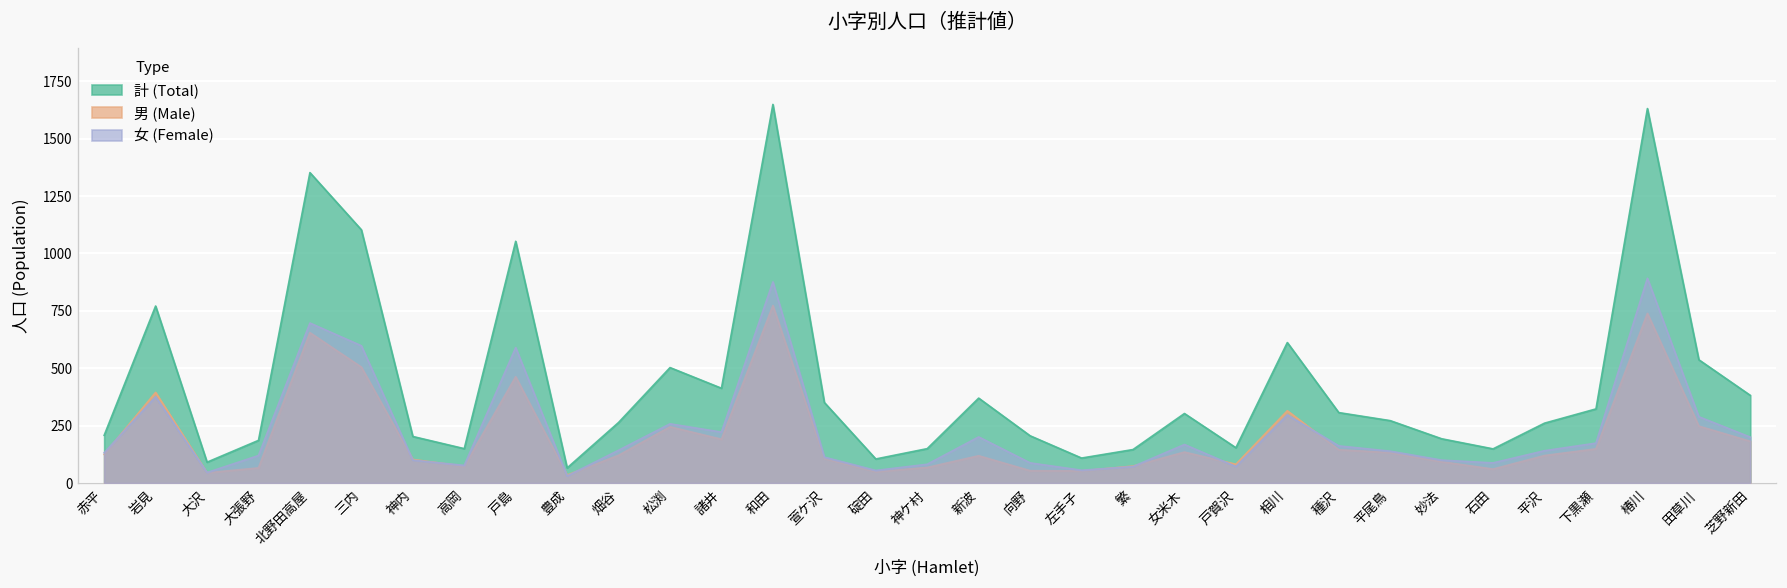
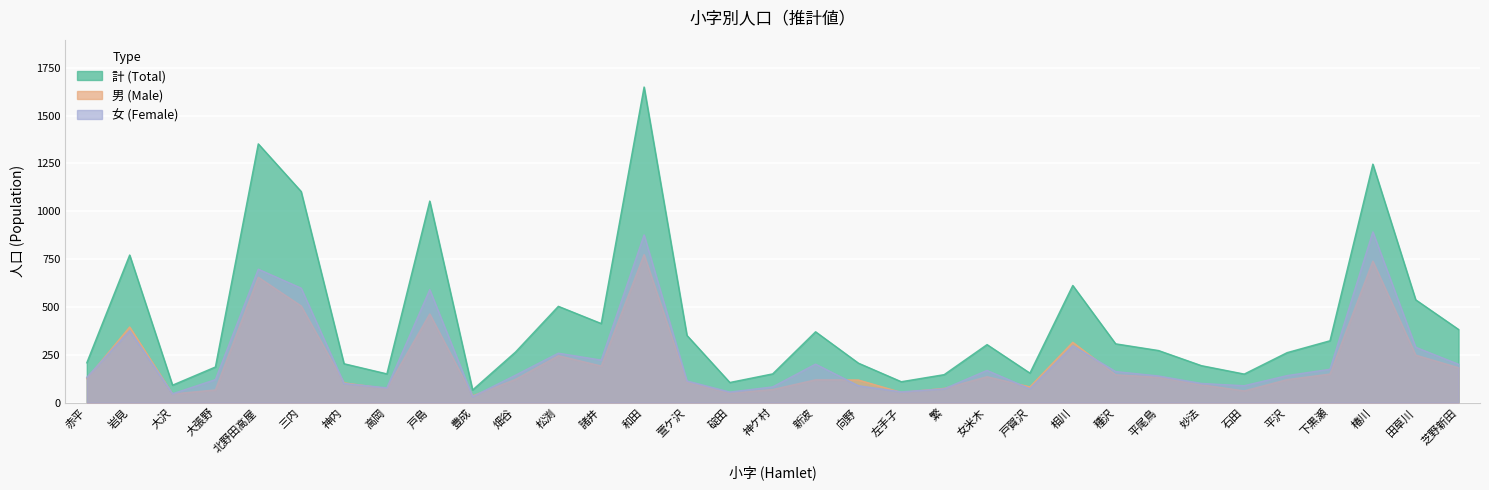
男 (Male), 向野: 50 -> 120
計 (Total), 椿川: 1630 -> 1250
